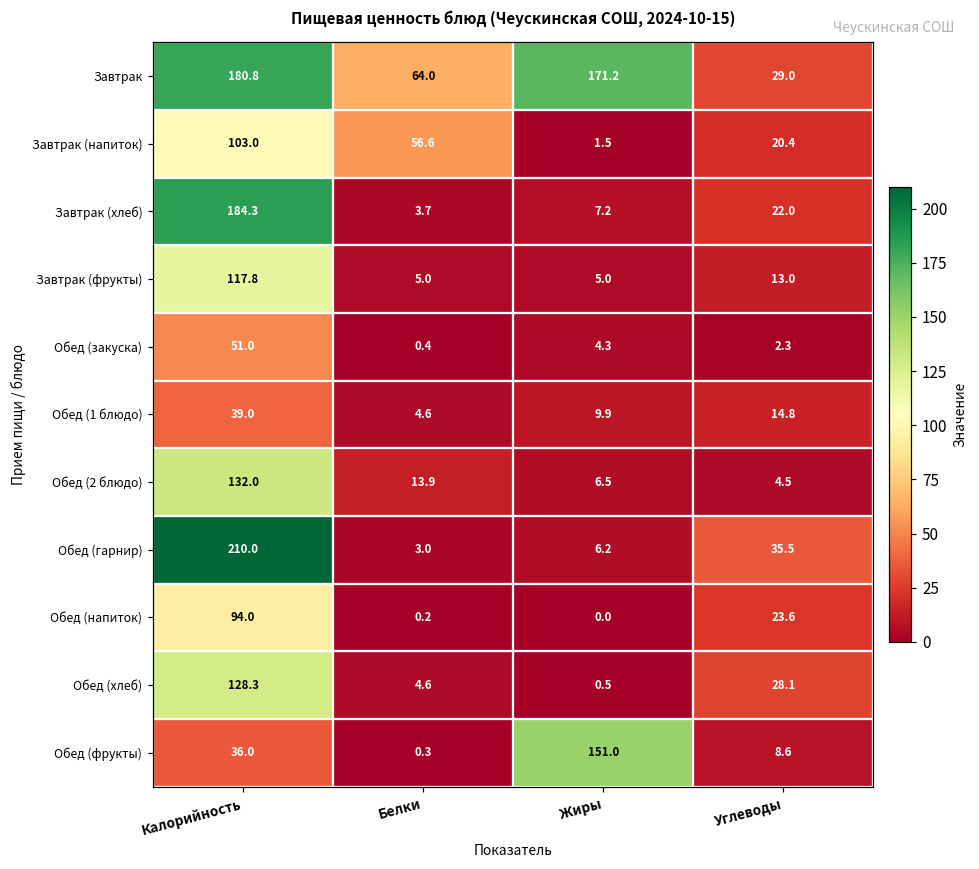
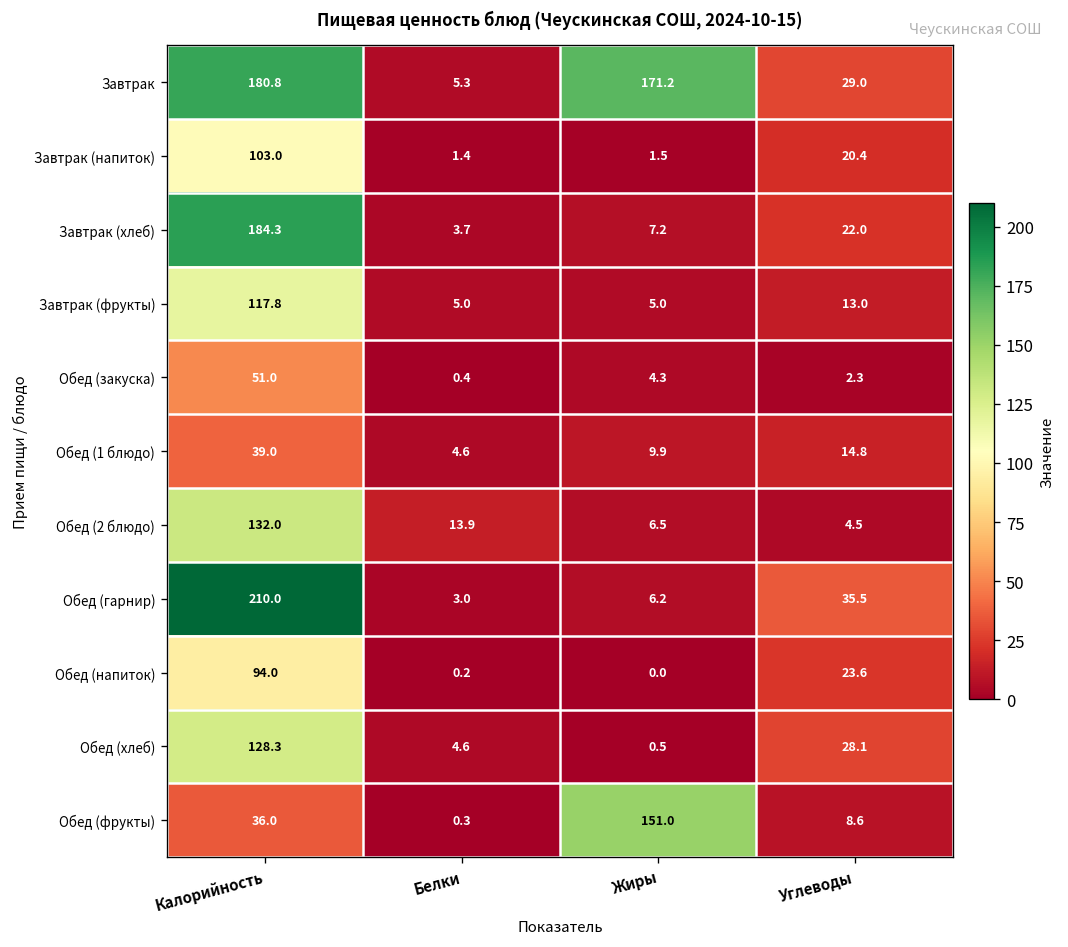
Завтрак, Белки: 64.0 -> 5.3
Завтрак (напиток), Белки: 56.6 -> 1.4
